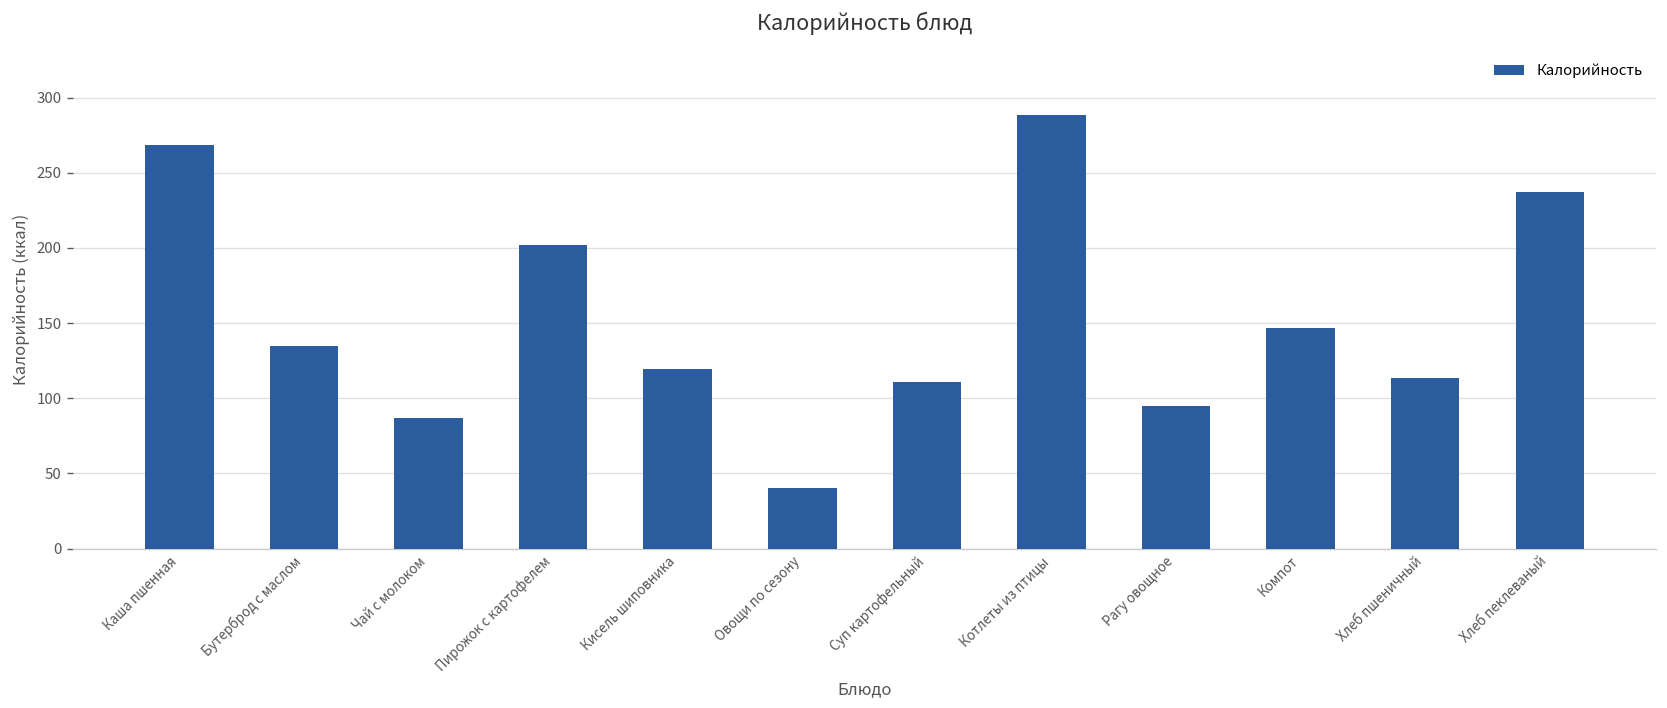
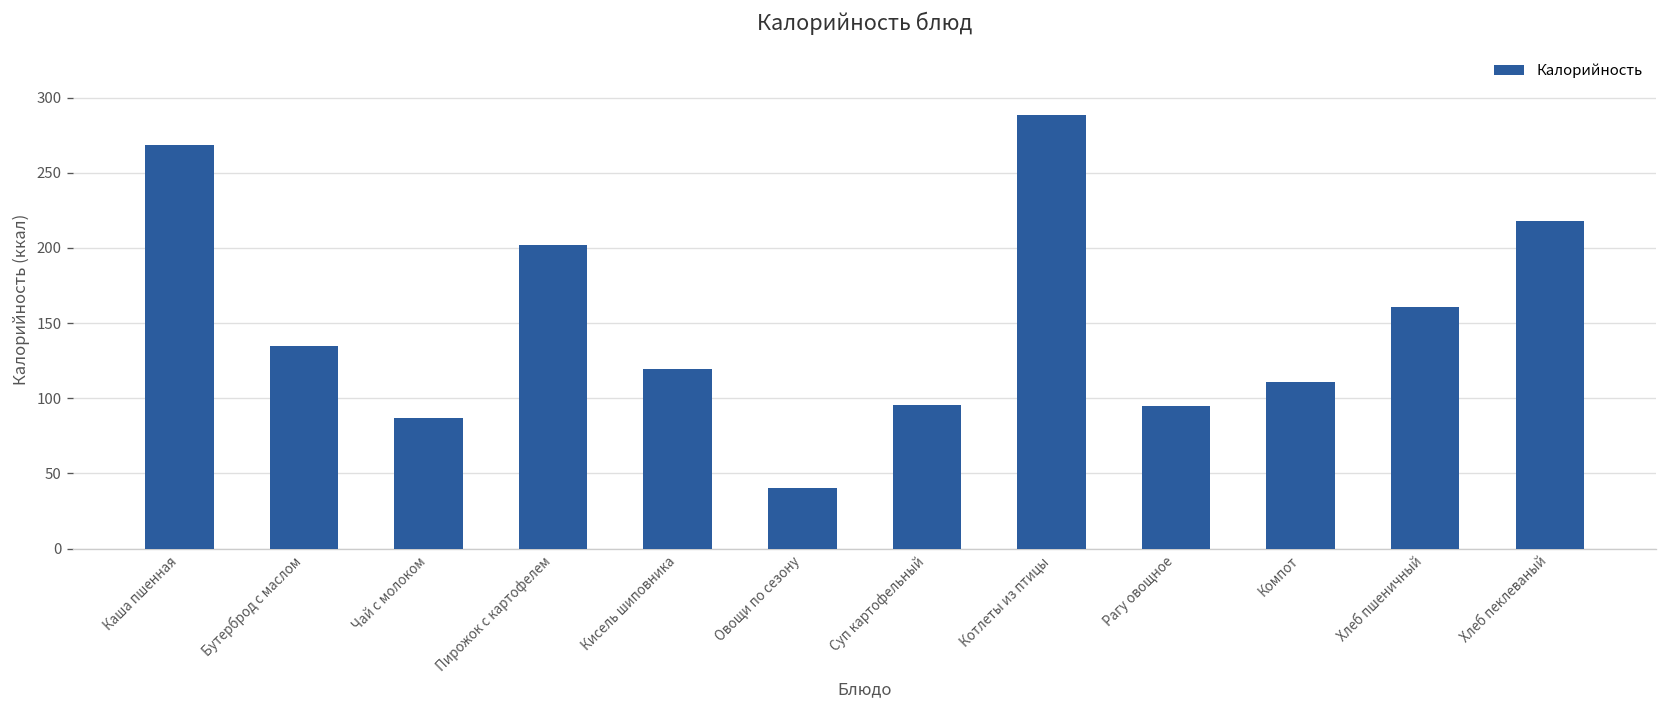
Суп картофельный: 111 -> 96
Компот: 147 -> 111
Хлеб пшеничный: 113 -> 161
Хлеб пеклеваный: 238 -> 218
